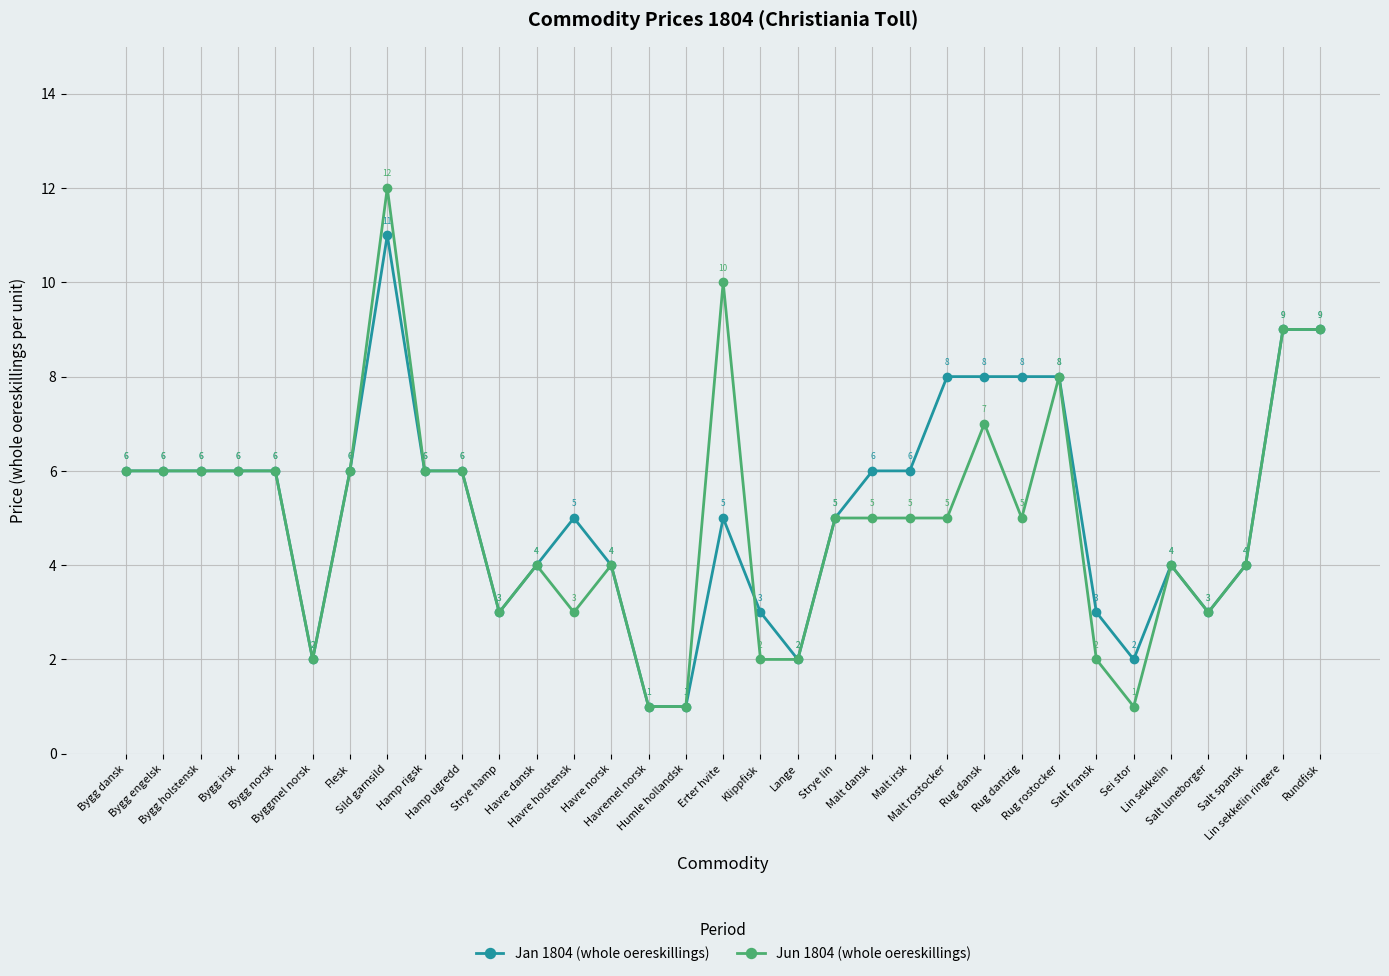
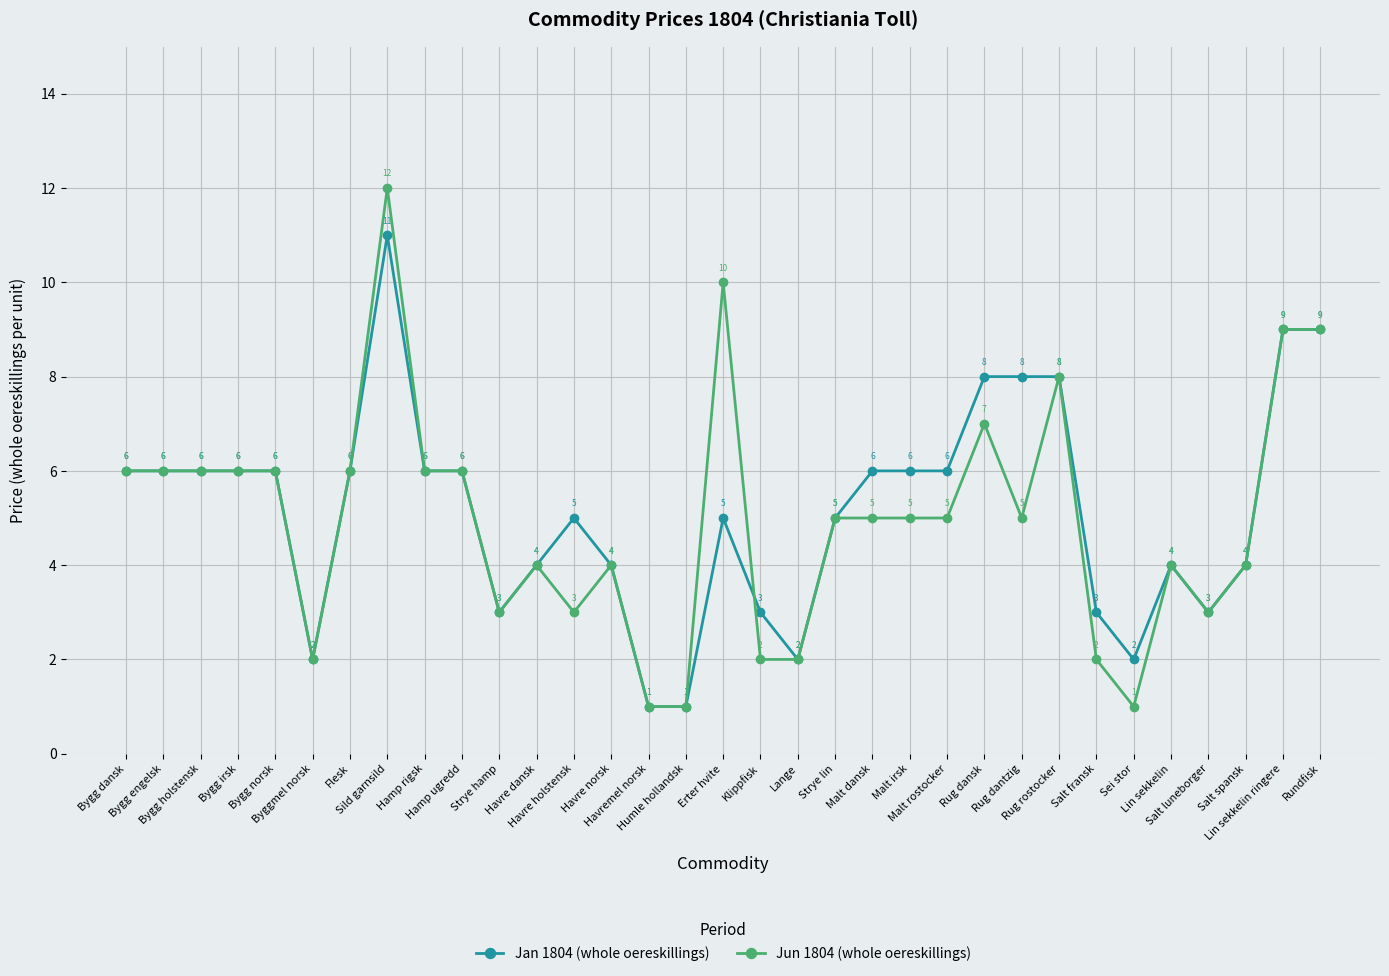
Jan 1804 (whole oereskillings), Malt rostocker: 8 -> 6
